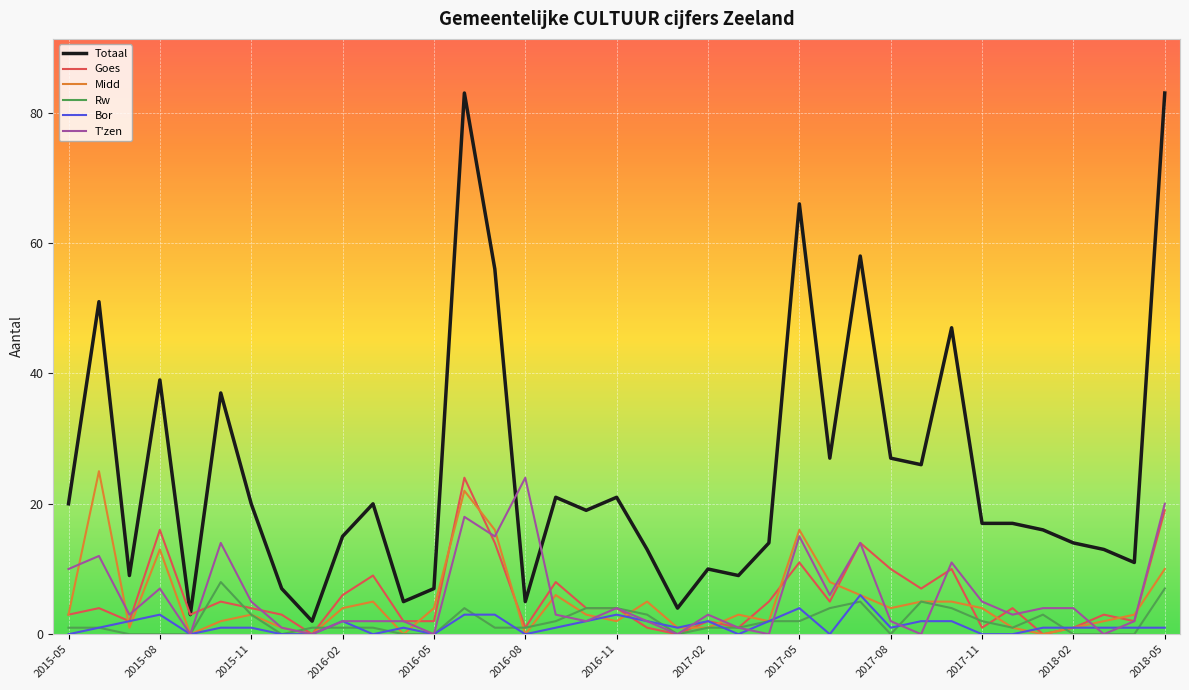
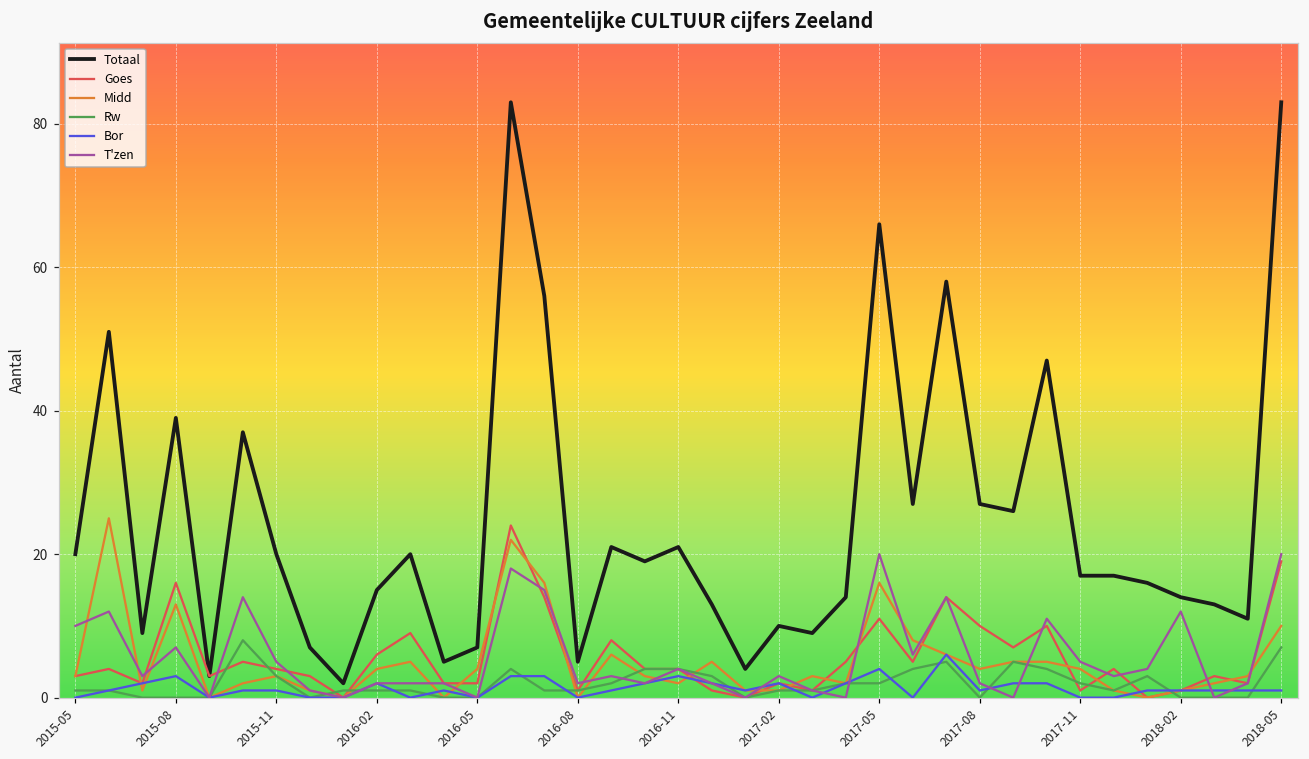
T'zen, 2016-08: 24 -> 2
T'zen, 2017-05: 15 -> 20
T'zen, 2018-02: 4 -> 12
